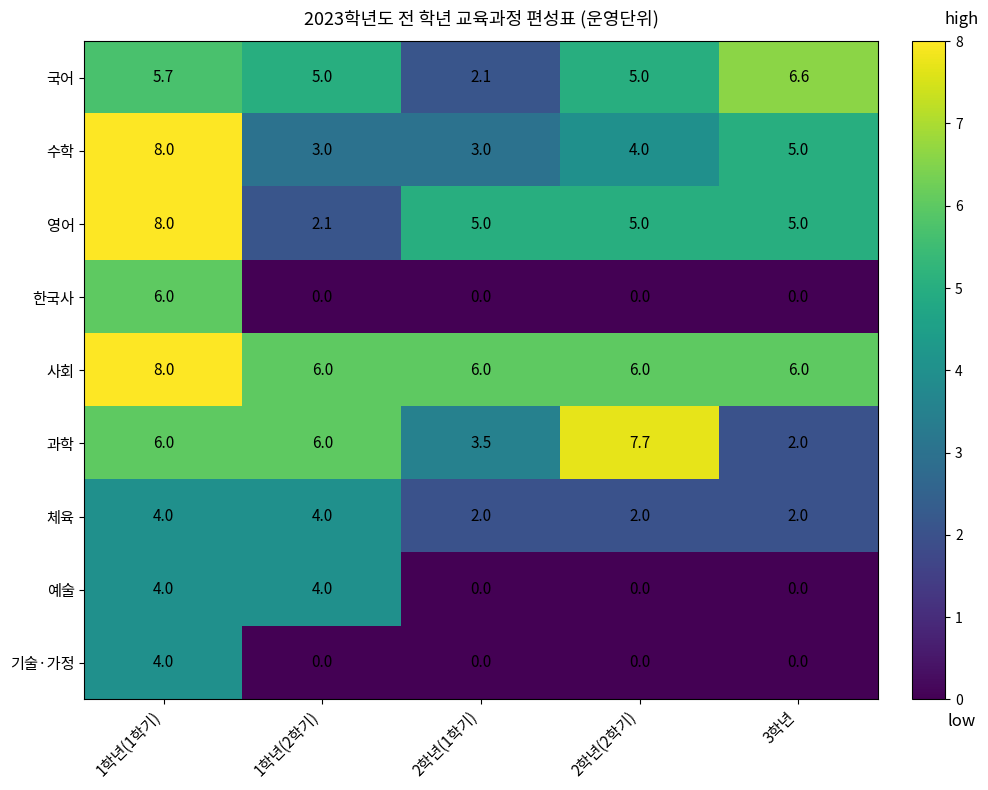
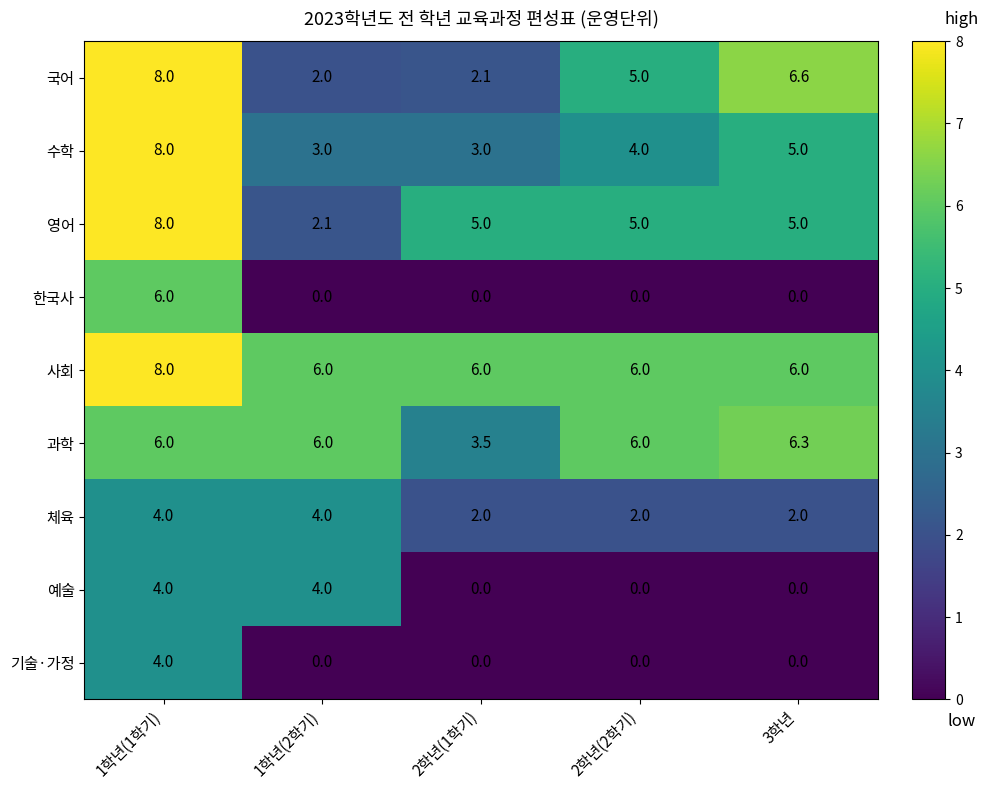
국어, 1학년(1학기): 5.7 -> 8.0
국어, 1학년(2학기): 5.0 -> 2.0
과학, 2학년(2학기): 7.7 -> 6.0
과학, 3학년: 2.0 -> 6.3
